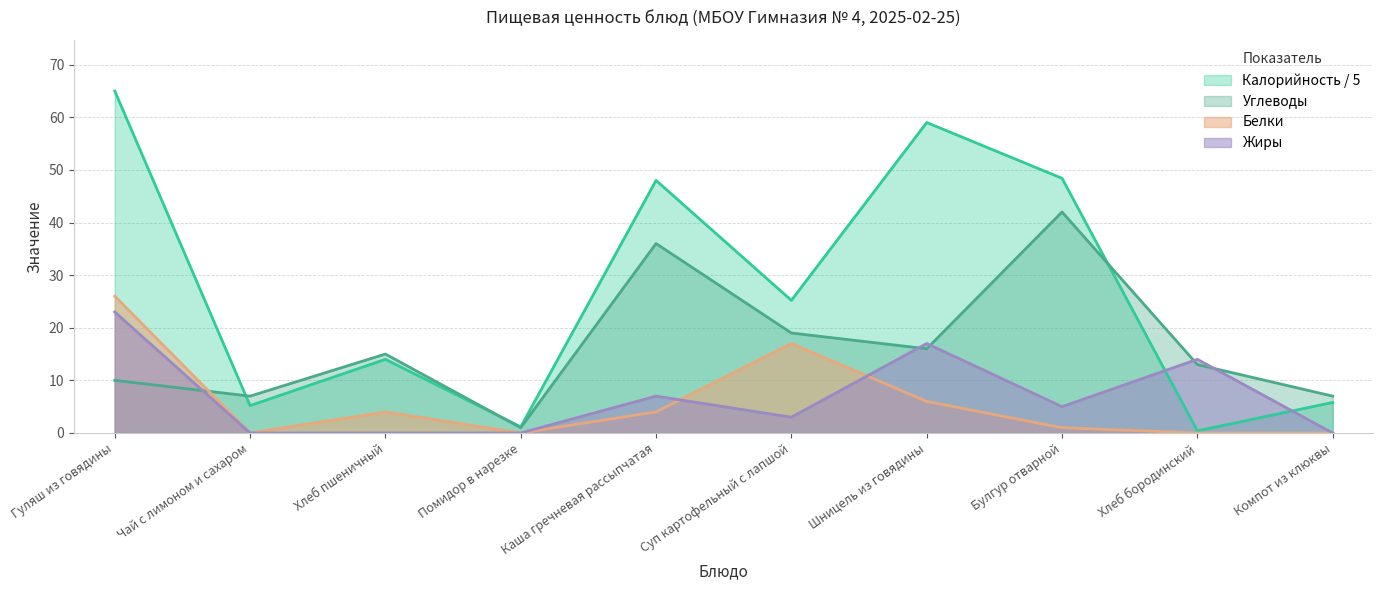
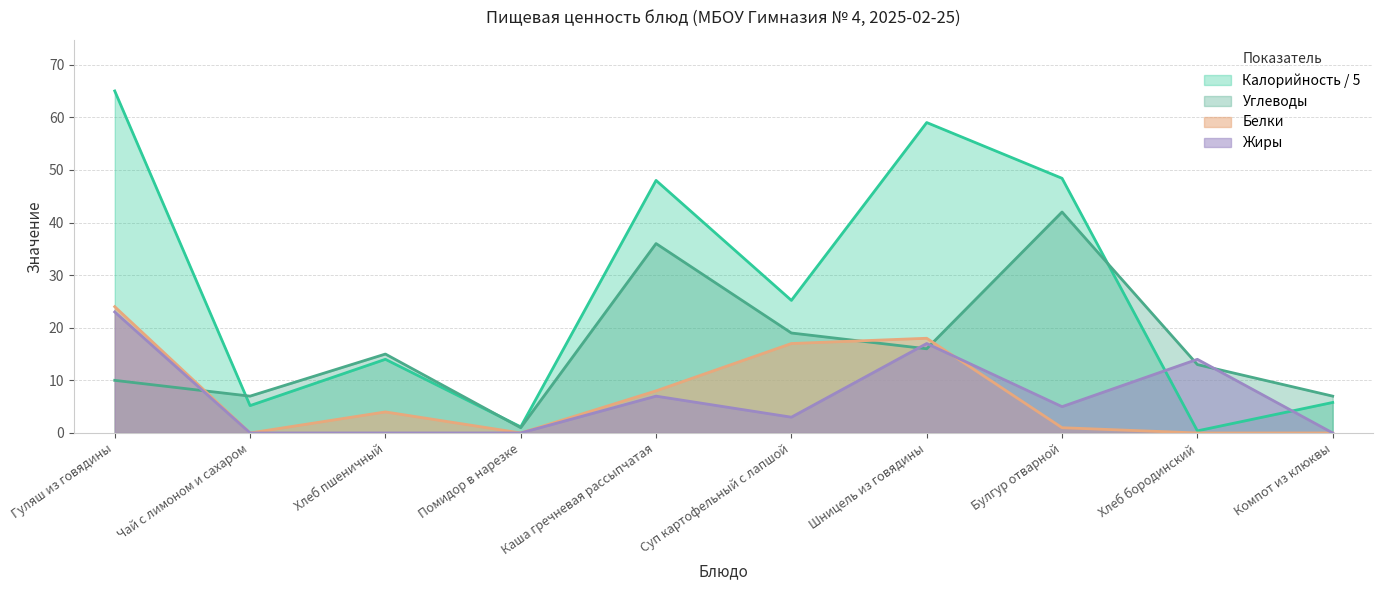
Белки, Гуляш из говядины: 26 -> 24
Белки, Каша гречневая рассыпчатая: 4 -> 8
Белки, Шницель из говядины: 6 -> 18
